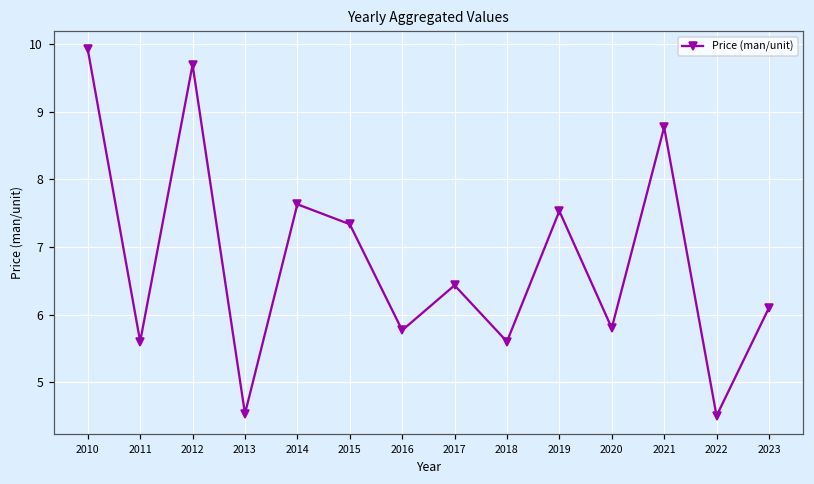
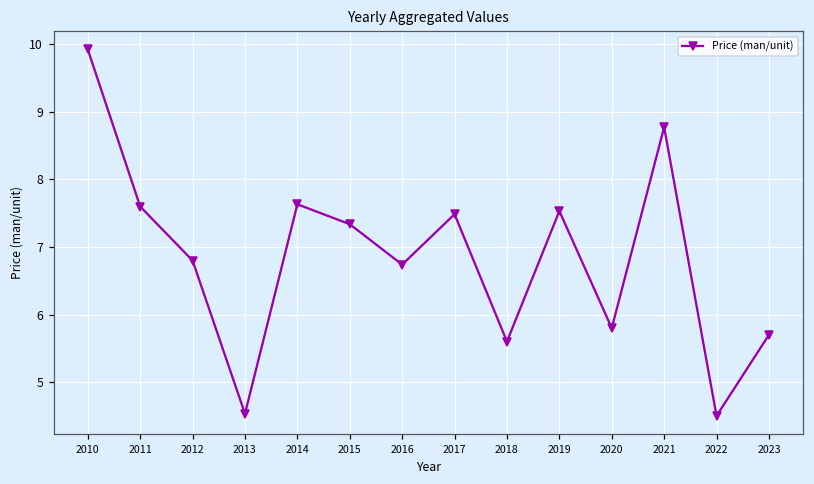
2011: 5.6 -> 7.6
2012: 9.7 -> 6.8
2016: 5.8 -> 6.7
2017: 6.4 -> 7.5
2023: 6.1 -> 5.7
